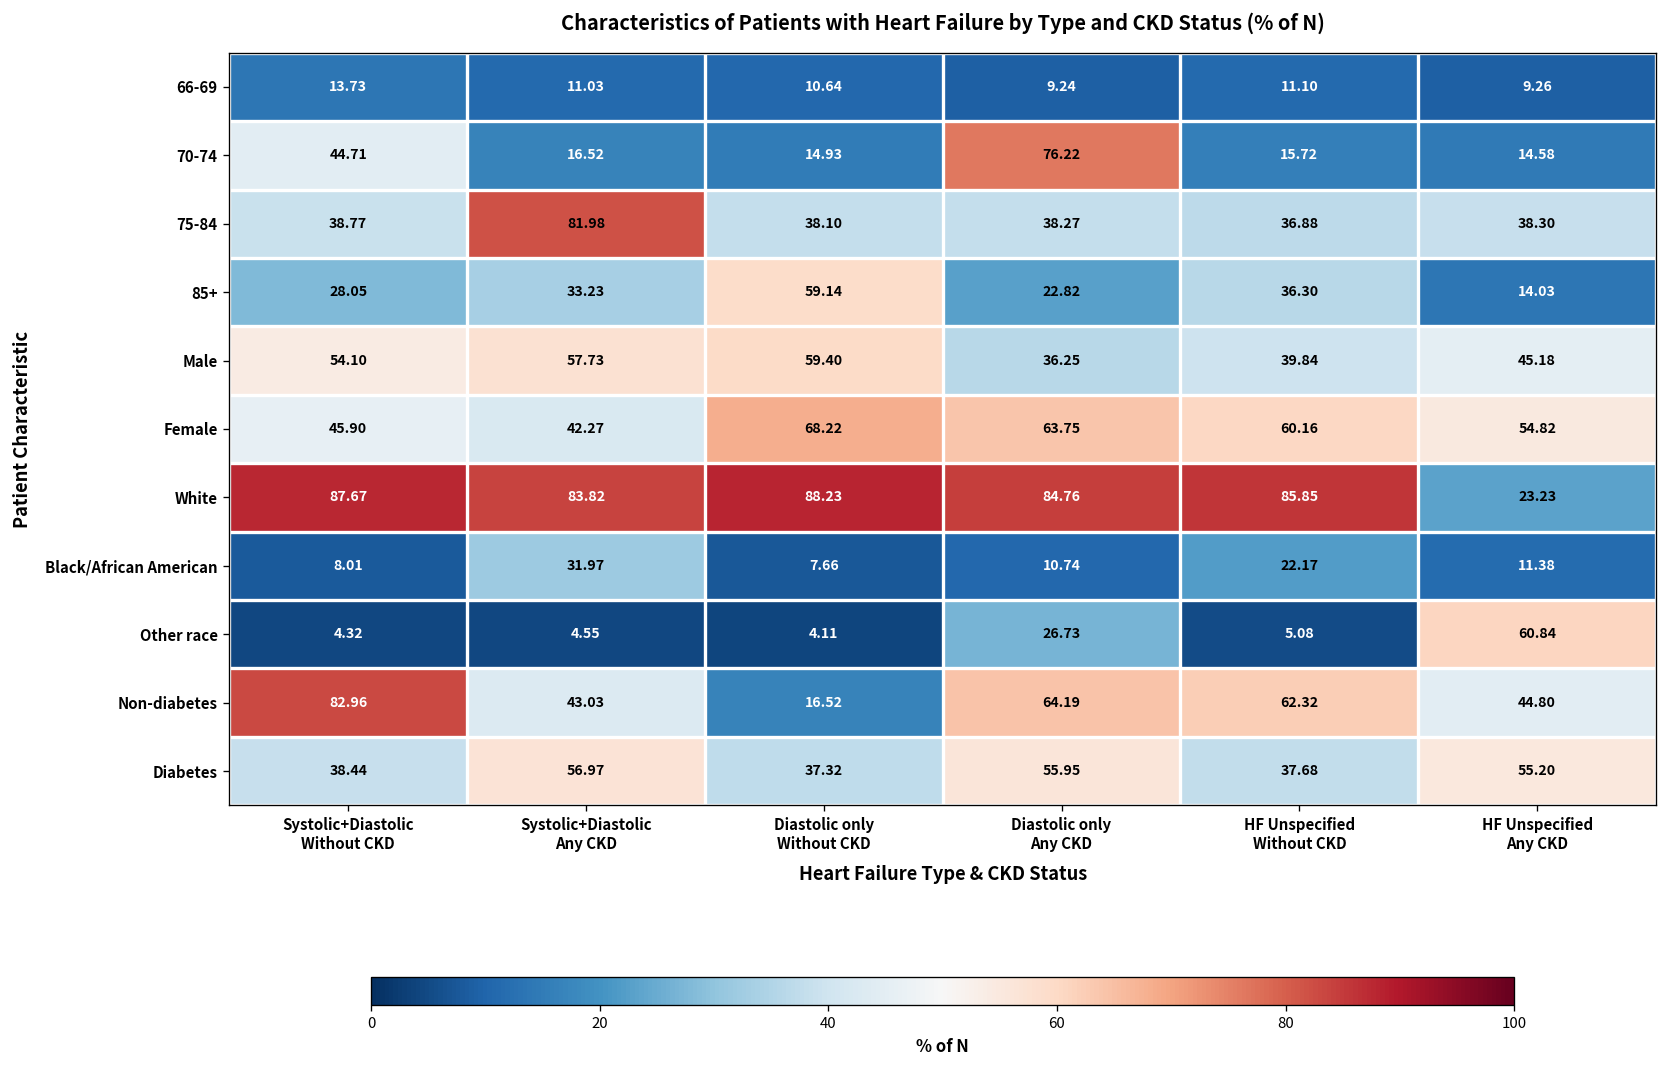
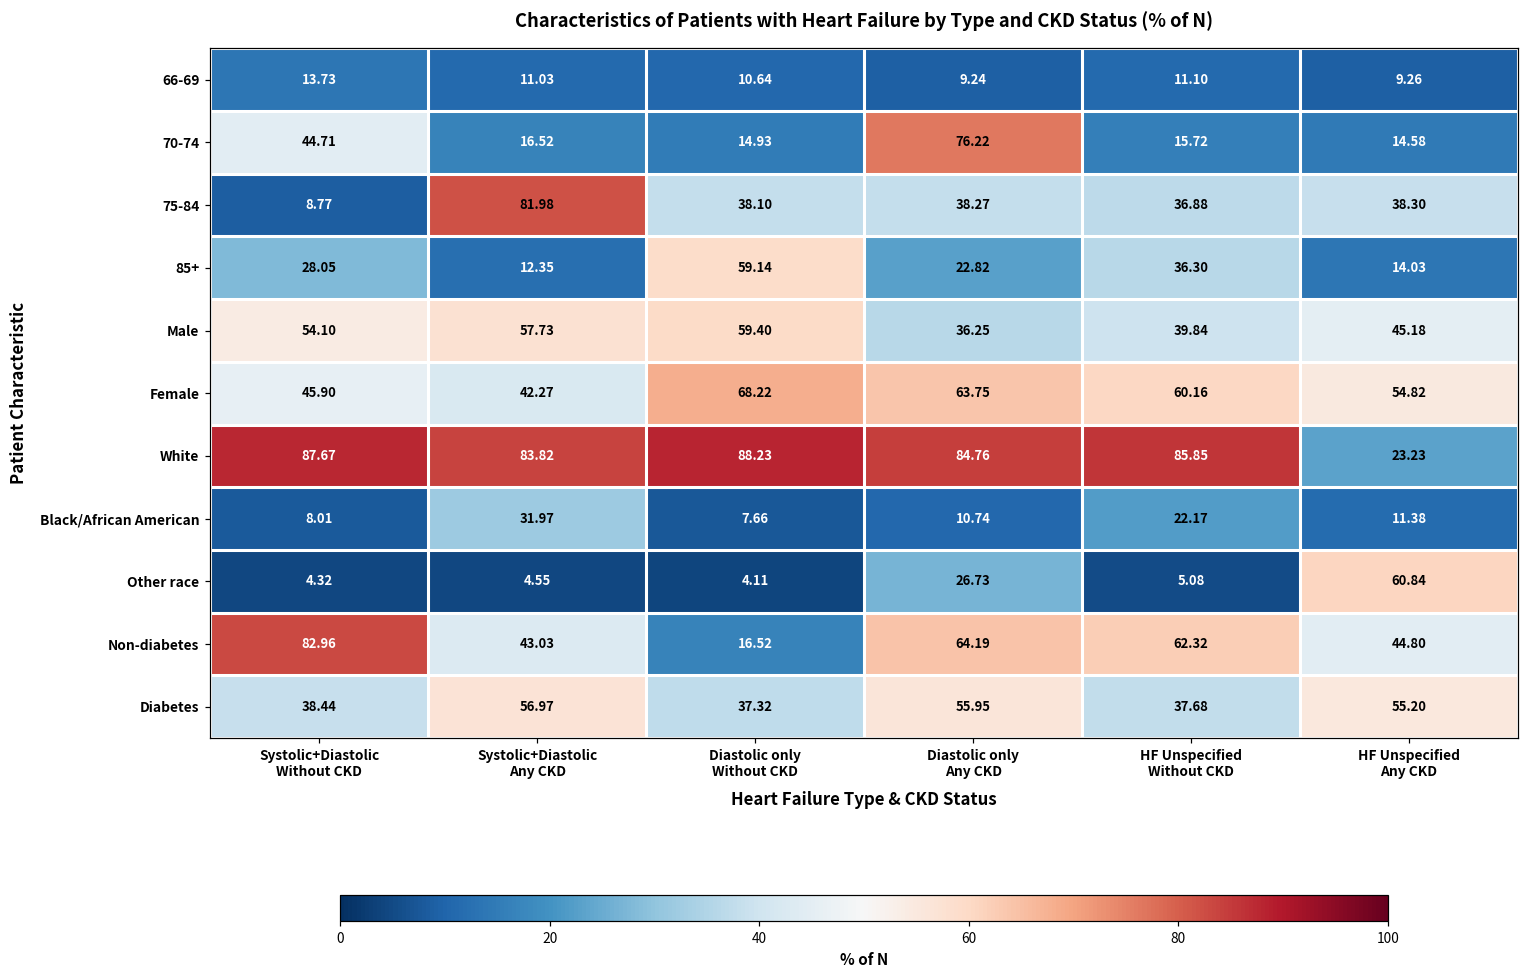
75-84, Systolic+Diastolic Without CKD: 38.77 -> 8.77
85+, Systolic+Diastolic Any CKD: 33.23 -> 12.35
